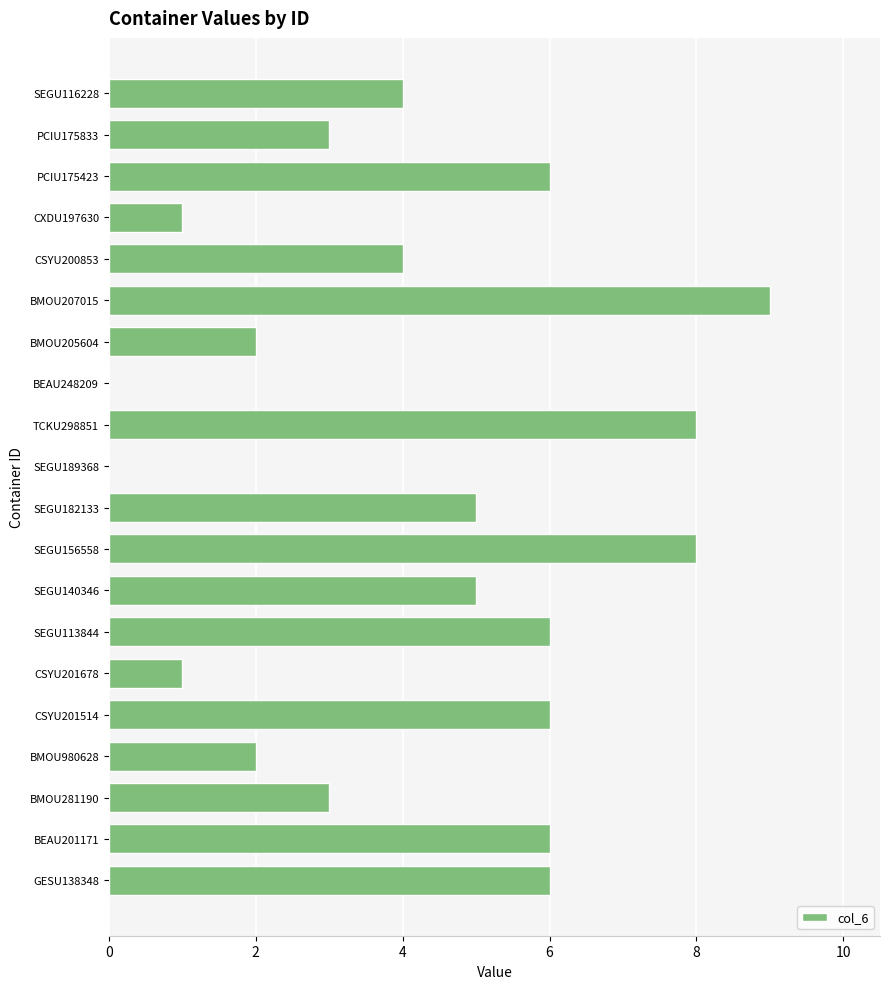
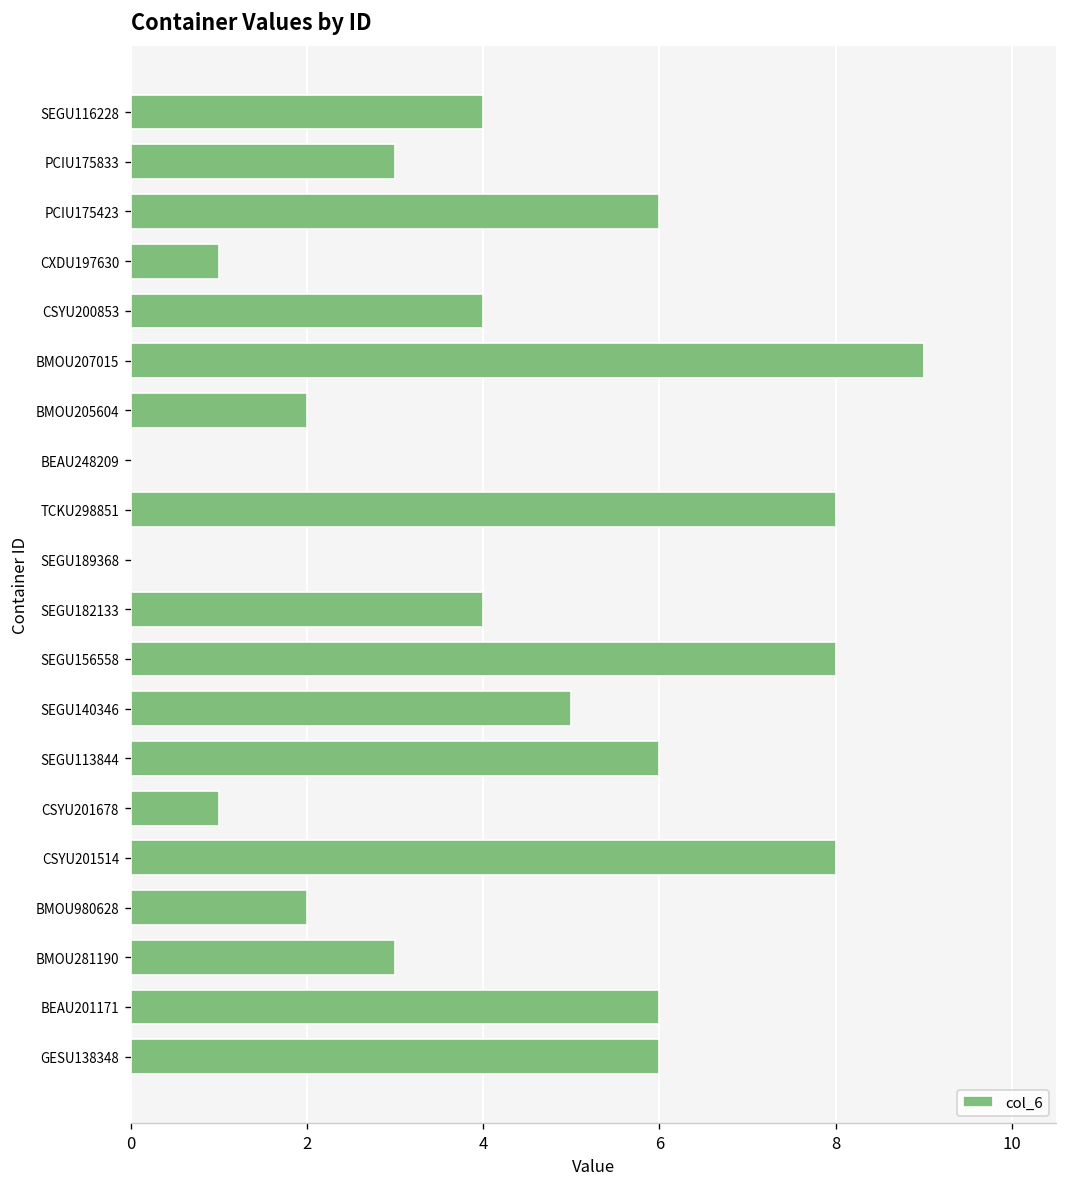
SEGU182133: 5 -> 4
CSYU201514: 6 -> 8
